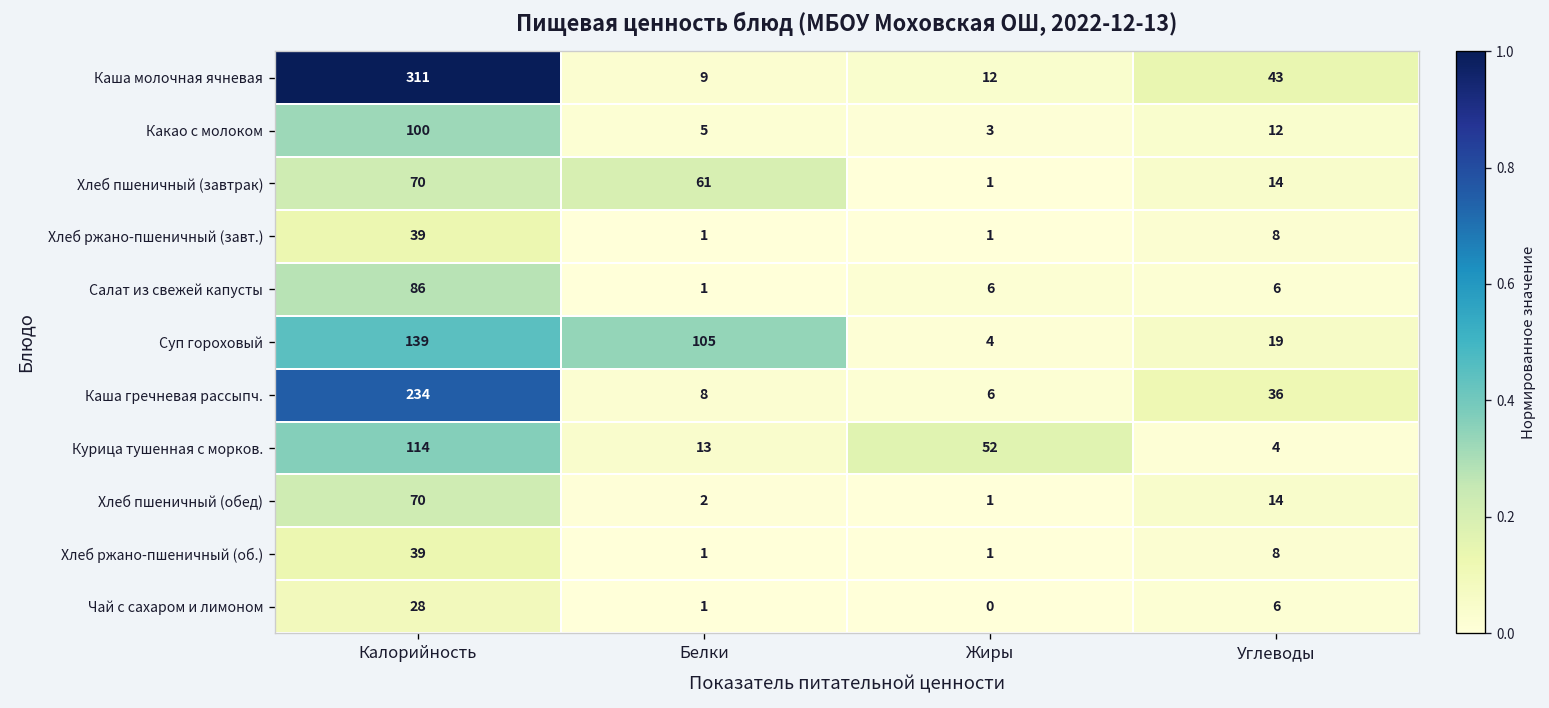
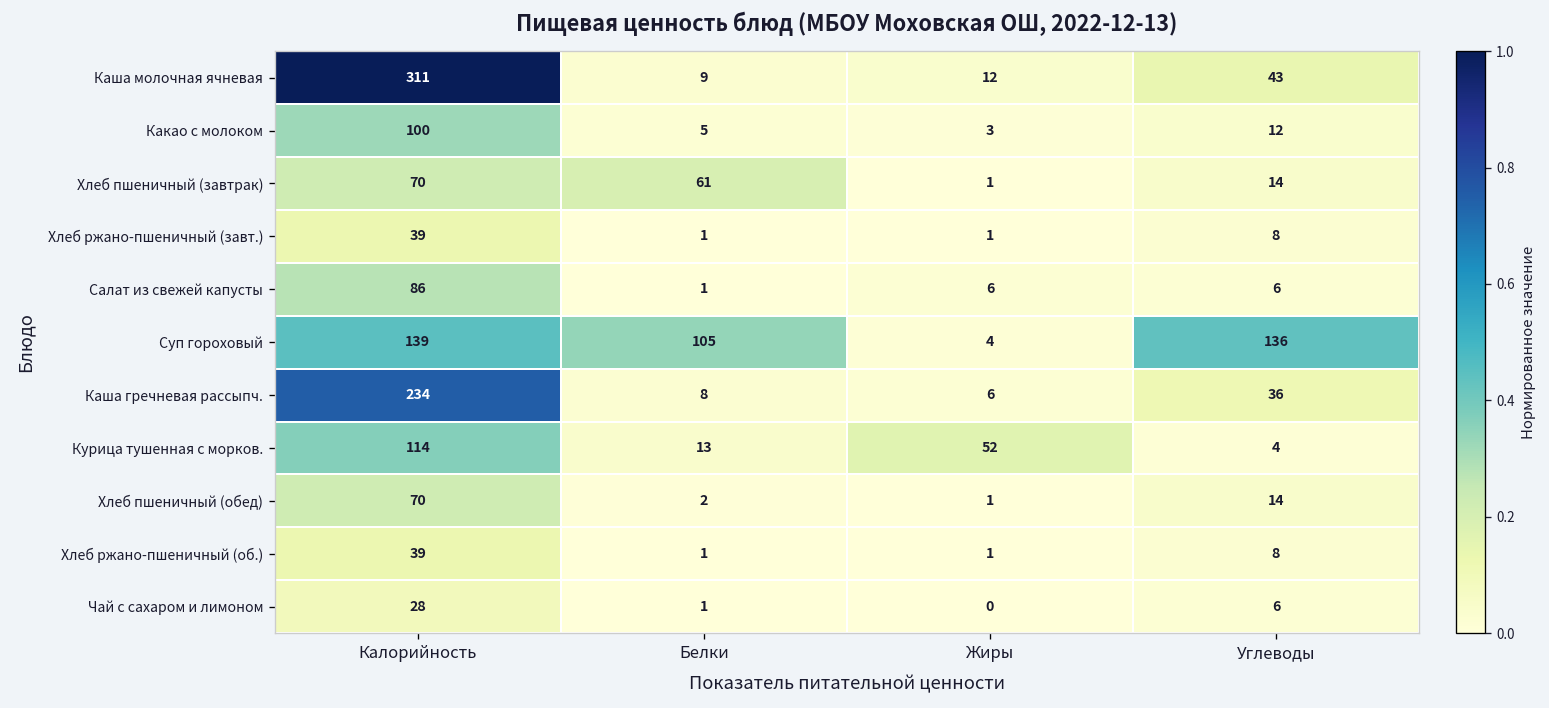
Суп гороховый, Углеводы: 19 -> 136
